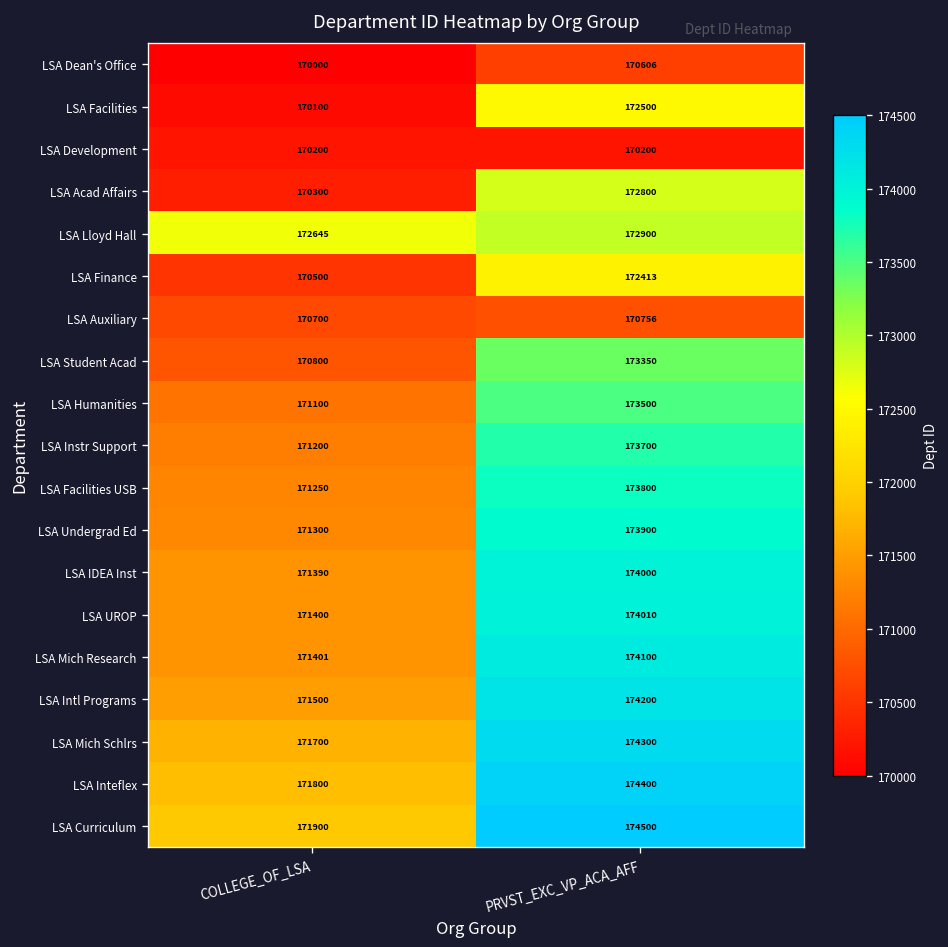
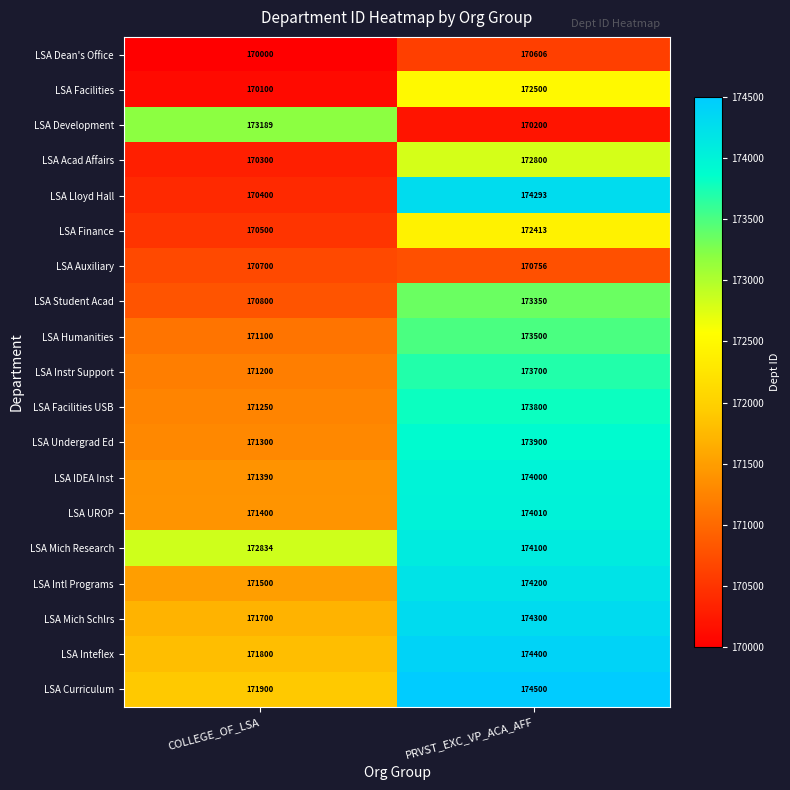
LSA Development, COLLEGE_OF_LSA: 170200 -> 173189
LSA Lloyd Hall, COLLEGE_OF_LSA: 172645 -> 170400
LSA Lloyd Hall, PRVST_EXC_VP_ACA_AFF: 172900 -> 174293
LSA Mich Research, COLLEGE_OF_LSA: 171401 -> 172834
